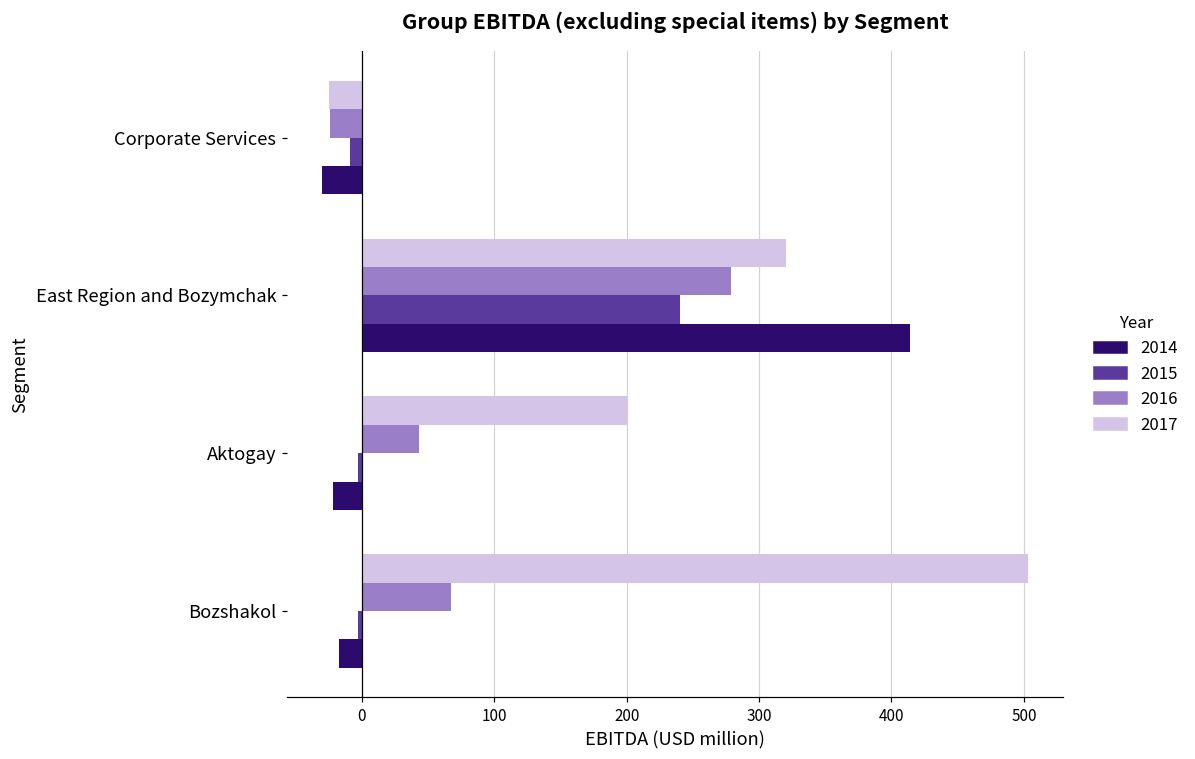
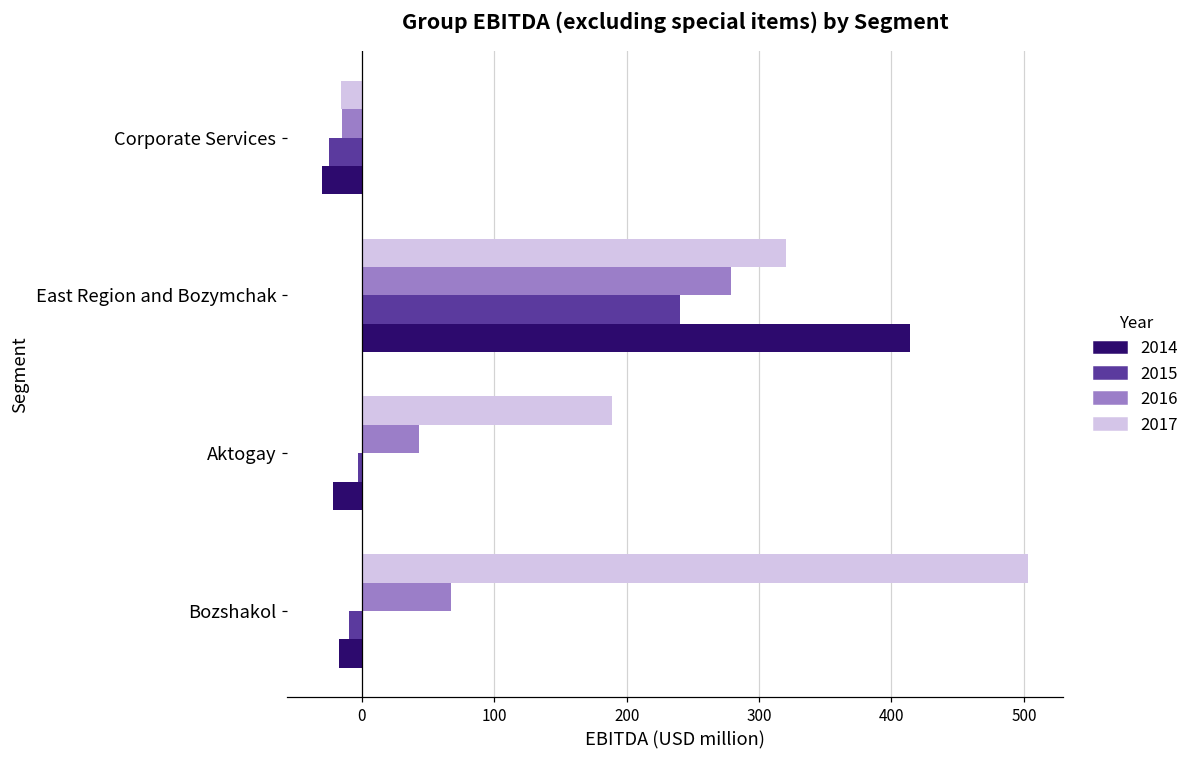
2017, Corporate Services: -25 -> -16
2016, Corporate Services: -24 -> -15
2015, Corporate Services: -9 -> -25
2017, Aktogay: 200 -> 189
2015, Bozshakol: -3 -> -10
